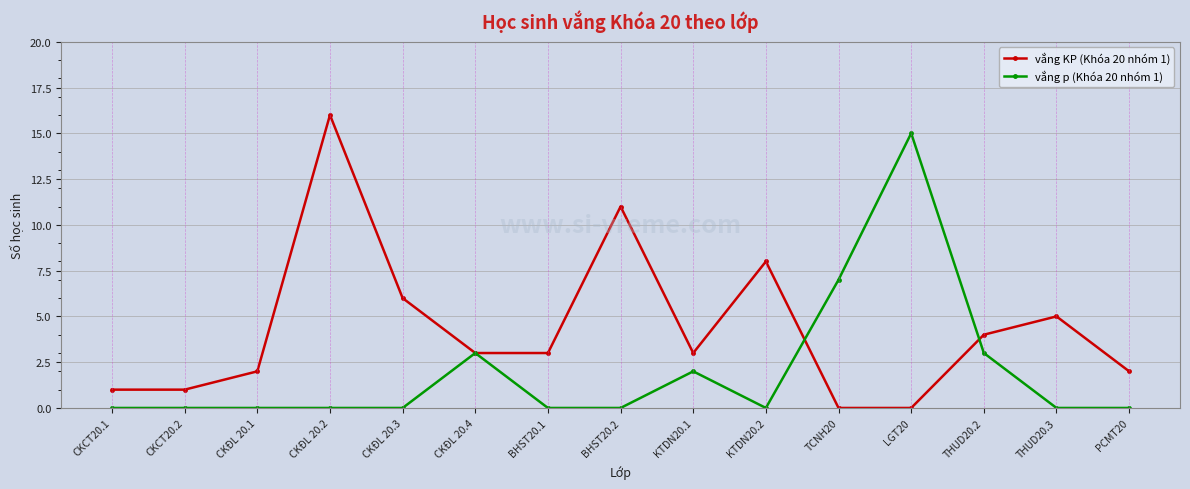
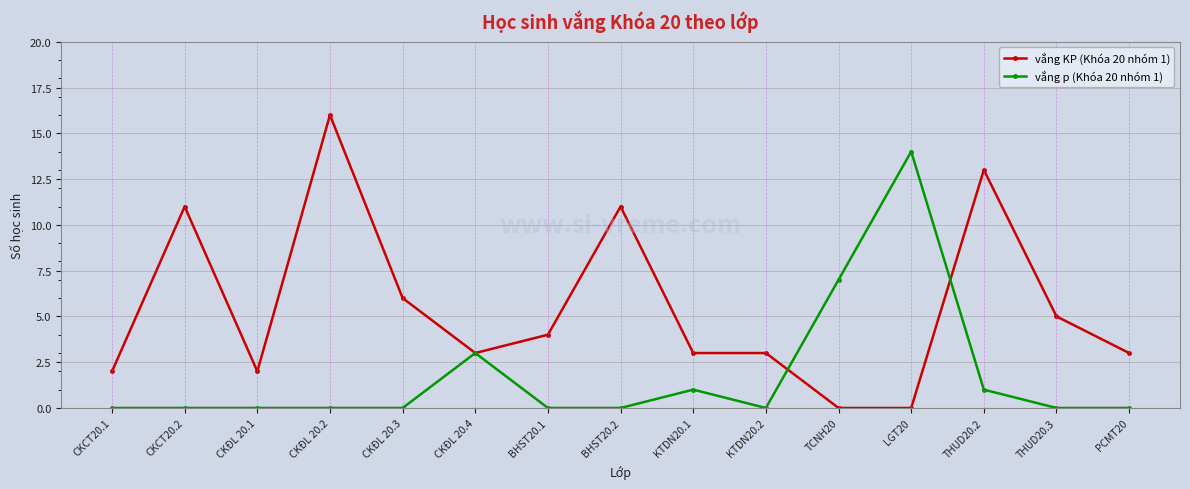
vắng KP (Khóa 20 nhóm 1), CKCT20.1: 1 -> 2
vắng KP (Khóa 20 nhóm 1), CKCT20.2: 1 -> 11
vắng KP (Khóa 20 nhóm 1), BHST20.1: 3 -> 4
vắng p (Khóa 20 nhóm 1), KTDN20.1: 2 -> 1
vắng KP (Khóa 20 nhóm 1), KTDN20.2: 8 -> 3
vắng p (Khóa 20 nhóm 1), LGT20: 15 -> 14
vắng KP (Khóa 20 nhóm 1), THUD20.2: 4 -> 13
vắng p (Khóa 20 nhóm 1), THUD20.2: 3 -> 1
vắng KP (Khóa 20 nhóm 1), PCMT20: 2 -> 3
